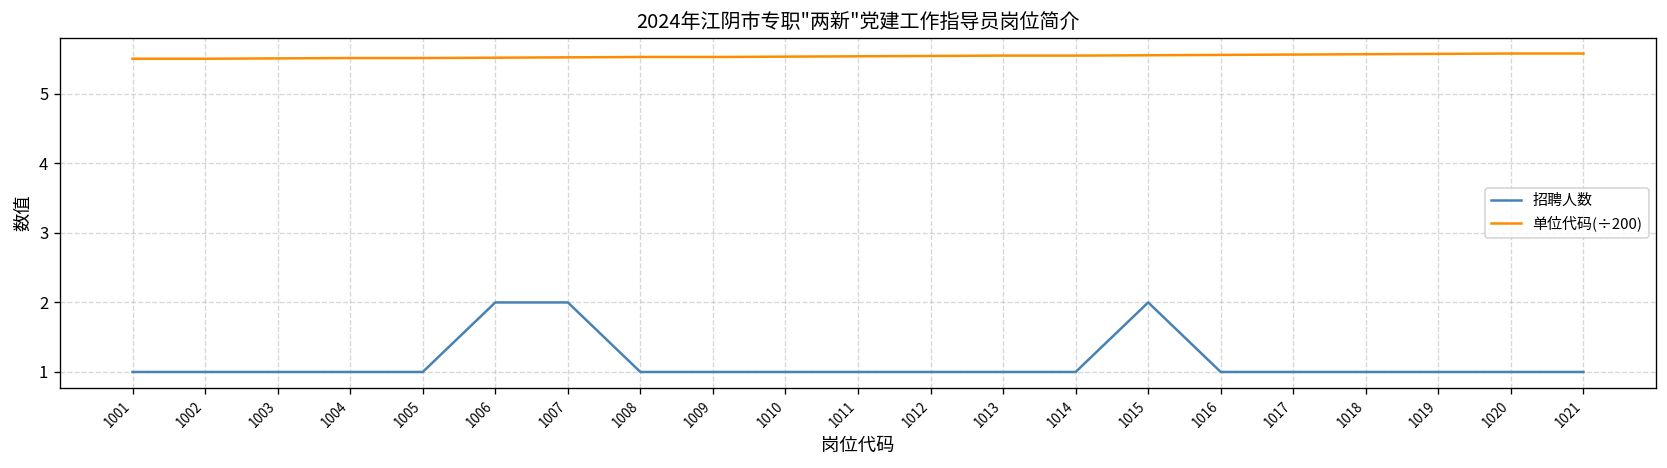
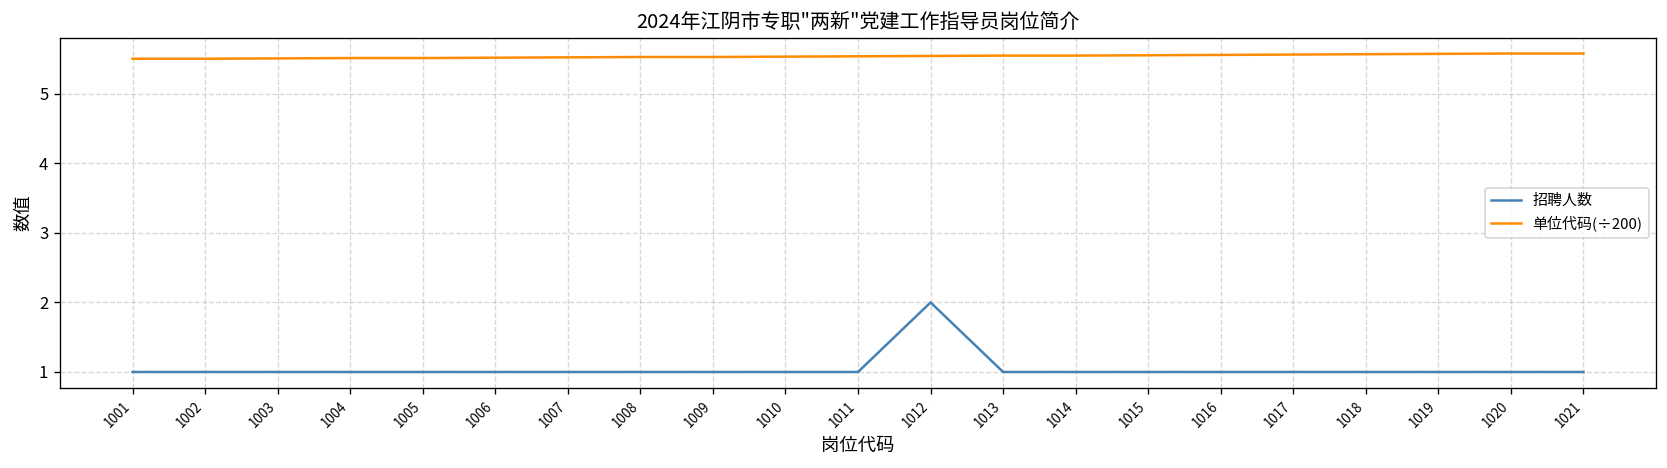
招聘人数, 1006: 2 -> 1
招聘人数, 1007: 2 -> 1
招聘人数, 1012: 1 -> 2
招聘人数, 1015: 2 -> 1
